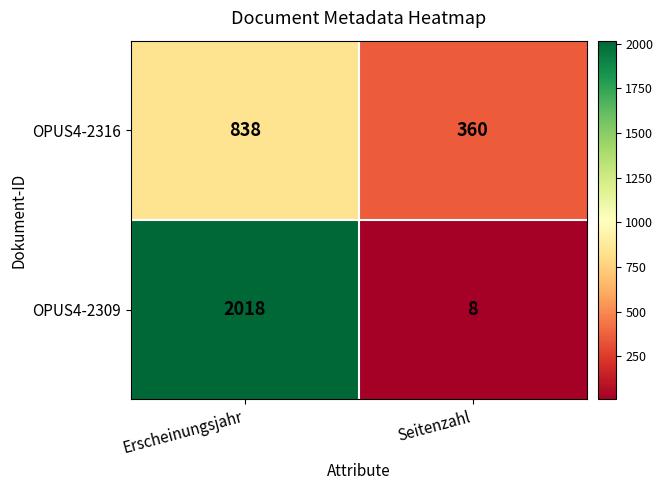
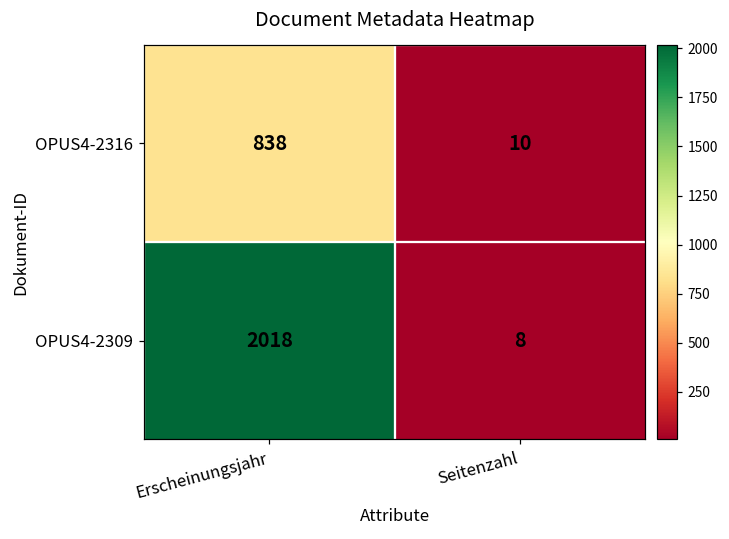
OPUS4-2316, Seitenzahl: 360 -> 10
